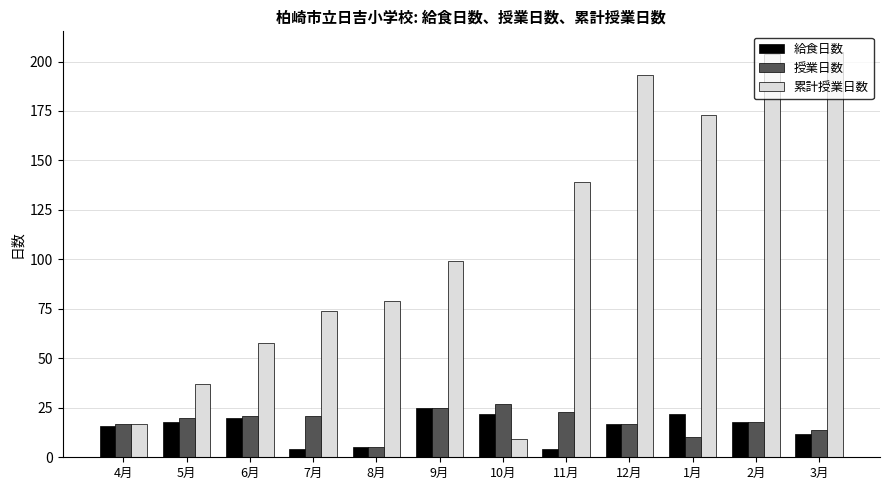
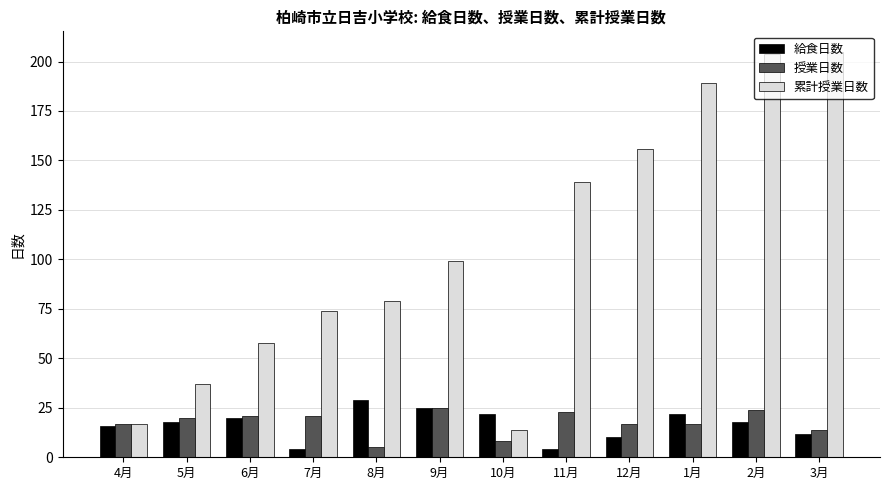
給食日数, 8月: 5 -> 29
授業日数, 10月: 27 -> 8
累計授業日数, 10月: 9 -> 14
給食日数, 12月: 17 -> 10
累計授業日数, 12月: 193 -> 156
授業日数, 1月: 10 -> 17
累計授業日数, 1月: 173 -> 189
授業日数, 2月: 18 -> 24
